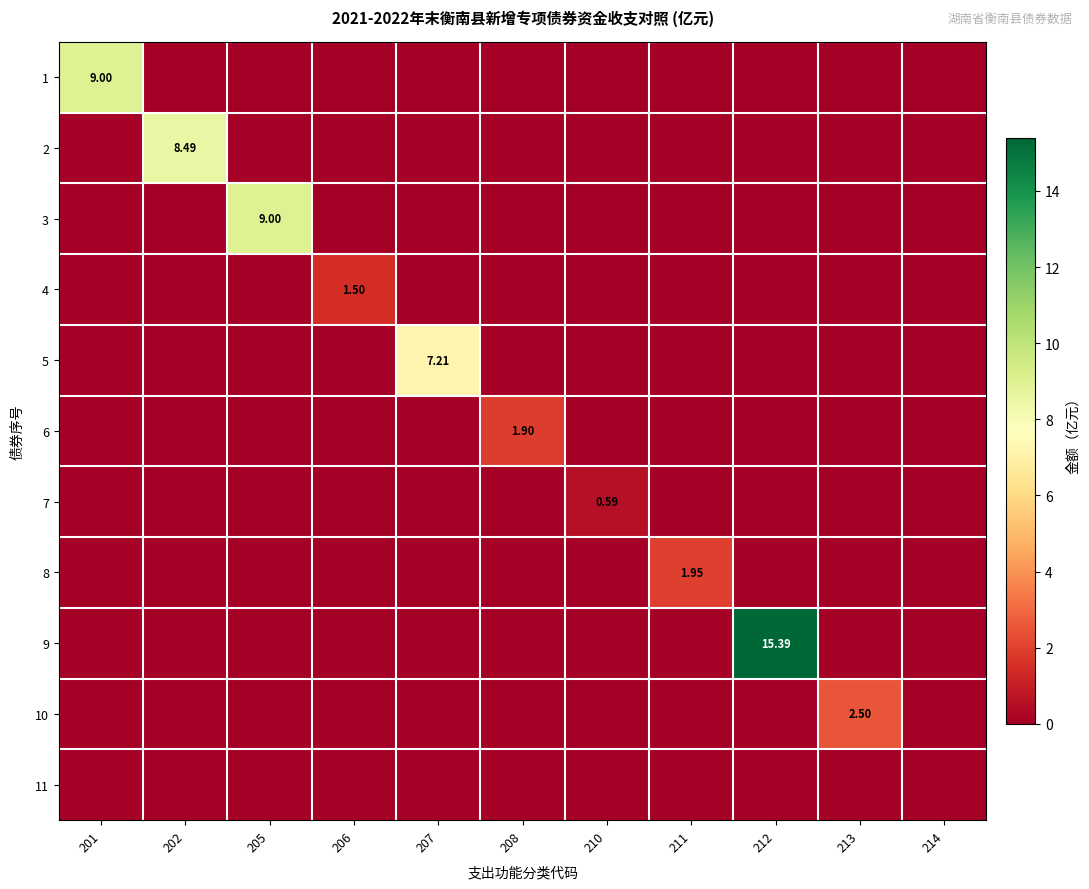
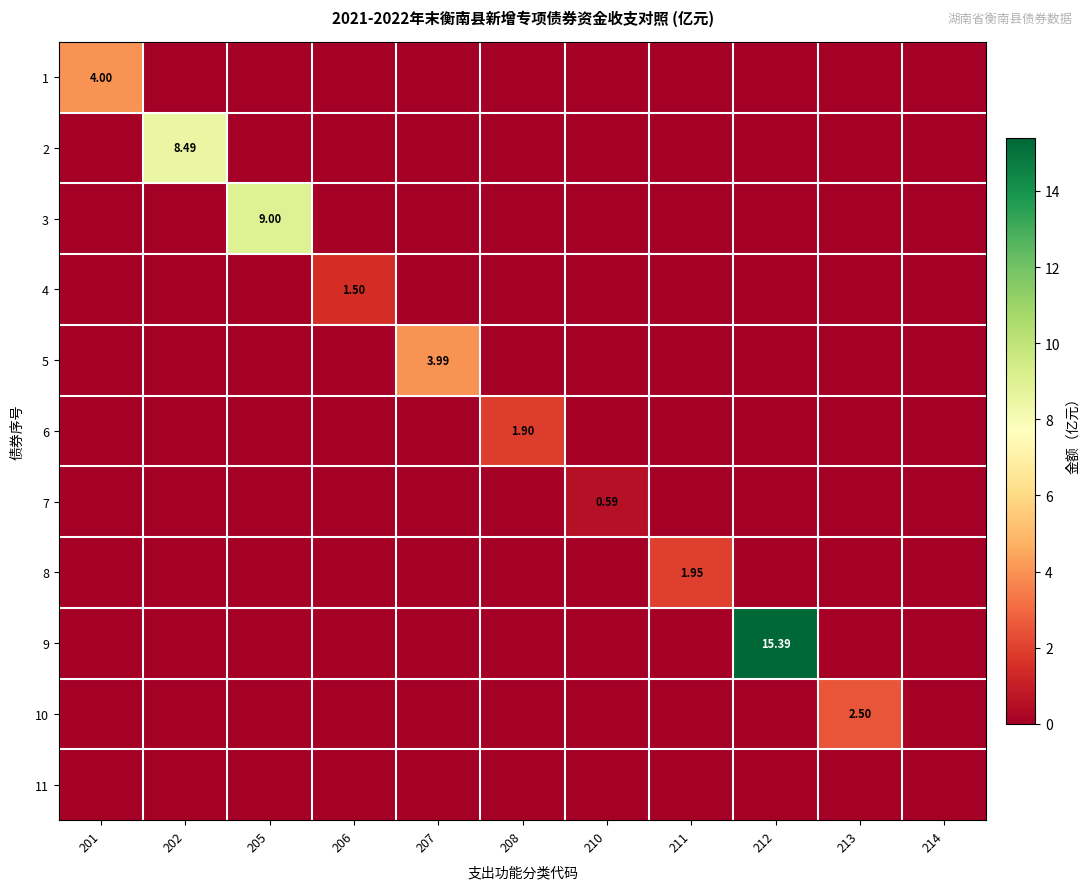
1, 201: 9.00 -> 4.00
5, 207: 7.21 -> 3.99
